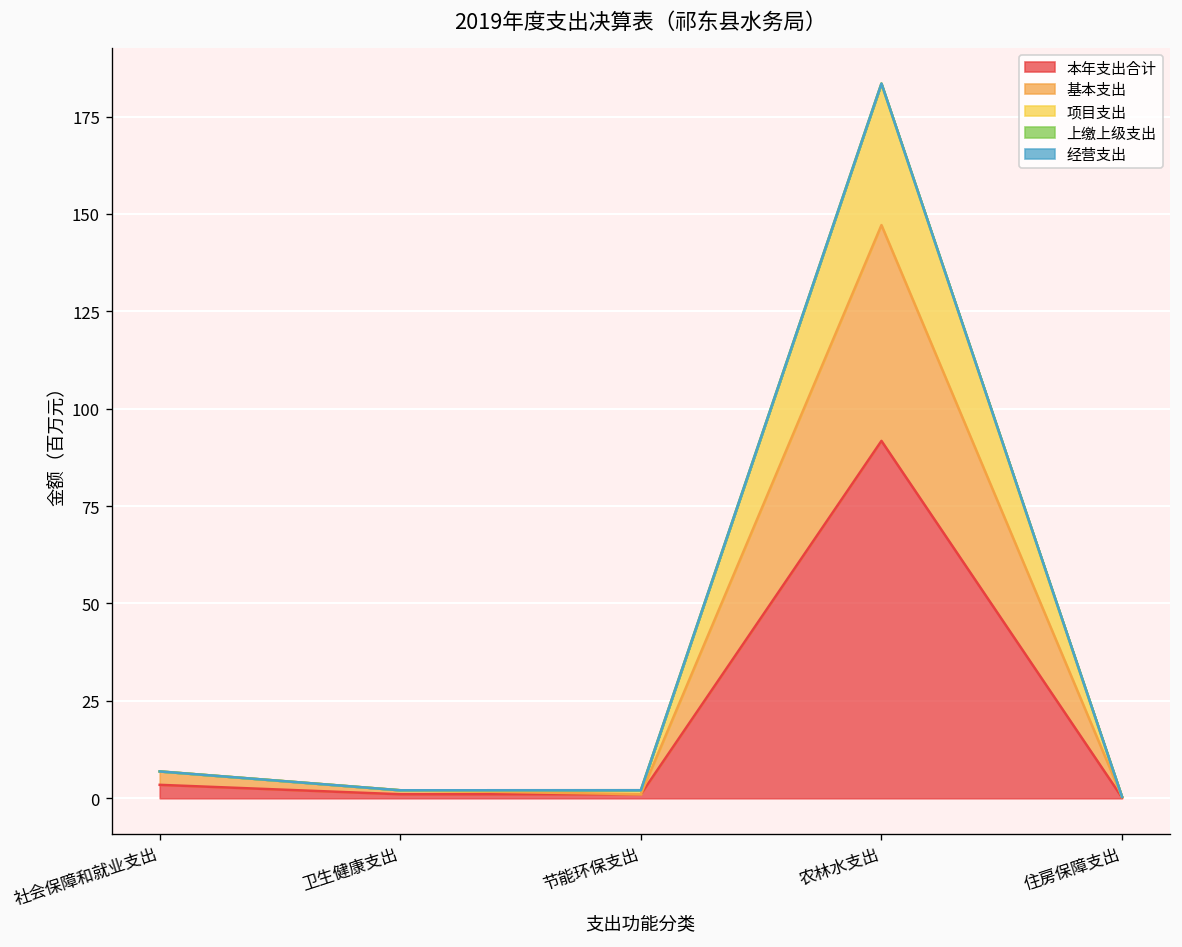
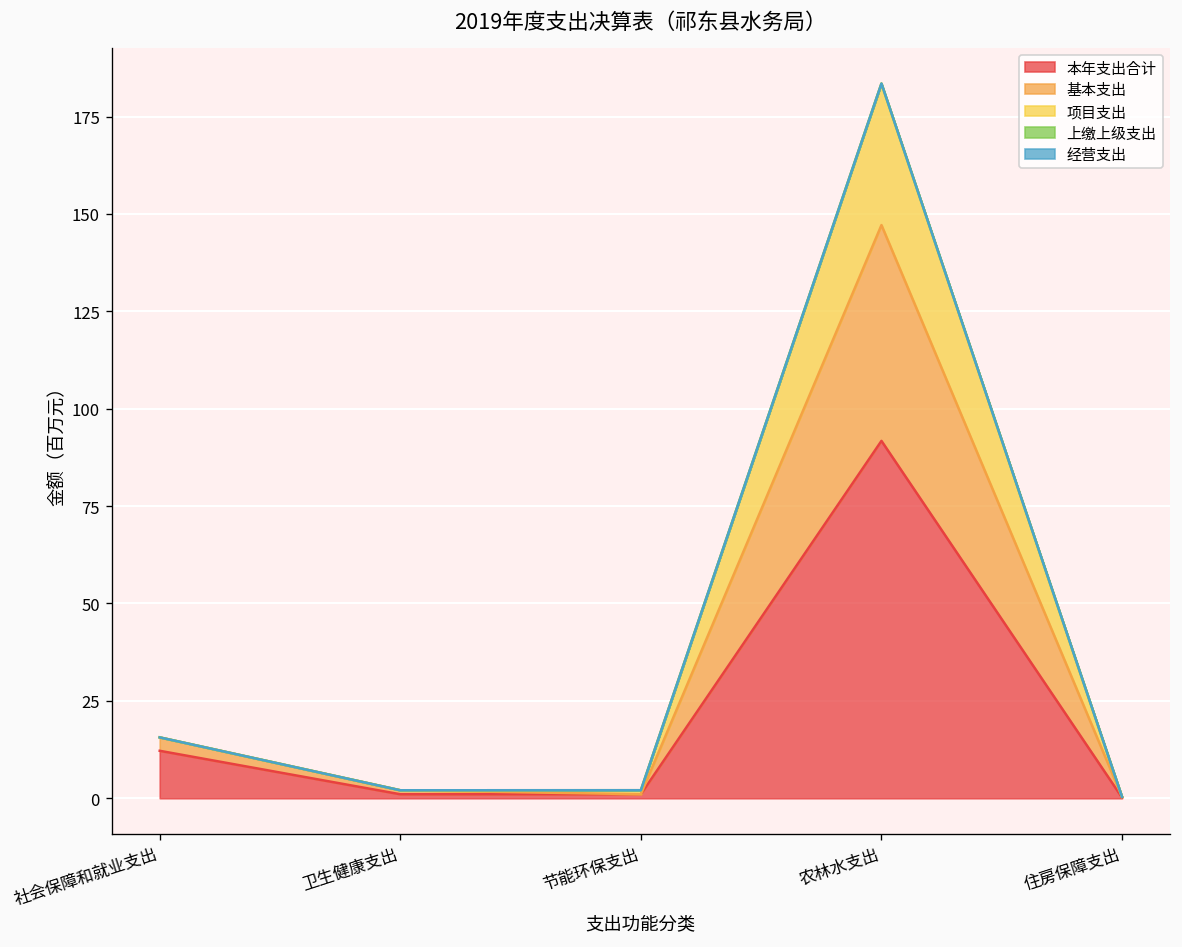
本年支出合计, 社会保障和就业支出: 3 -> 12
